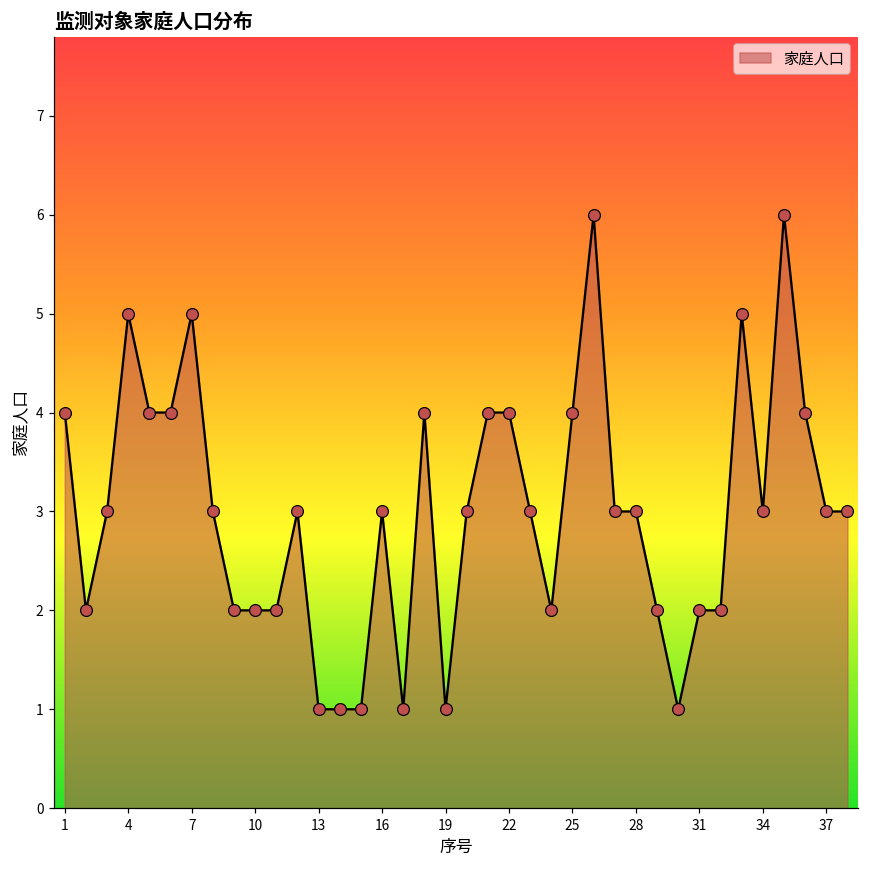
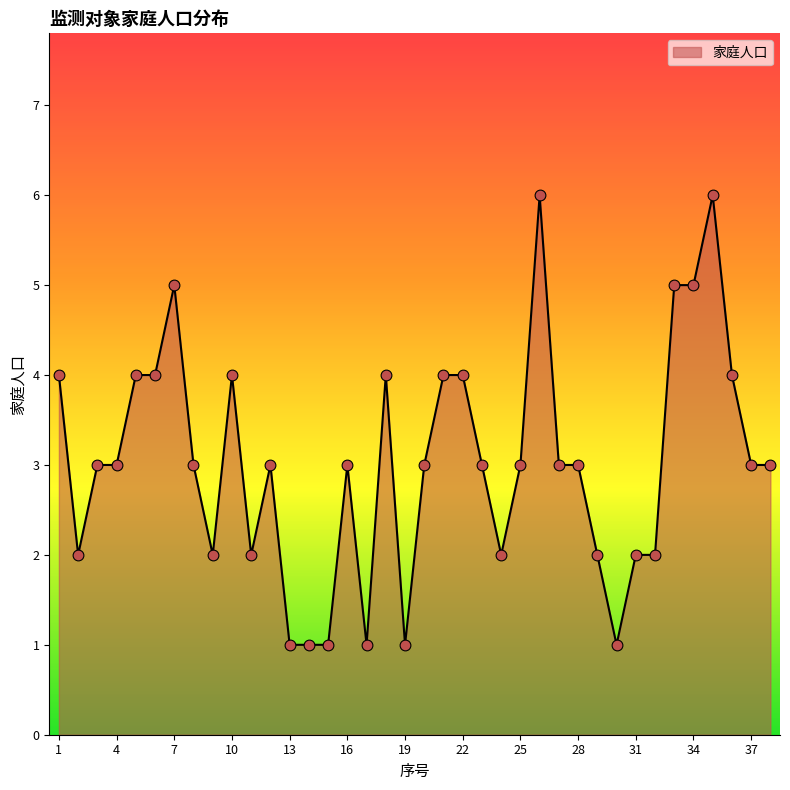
4: 5 -> 3
10: 2 -> 4
25: 4 -> 3
34: 3 -> 5
